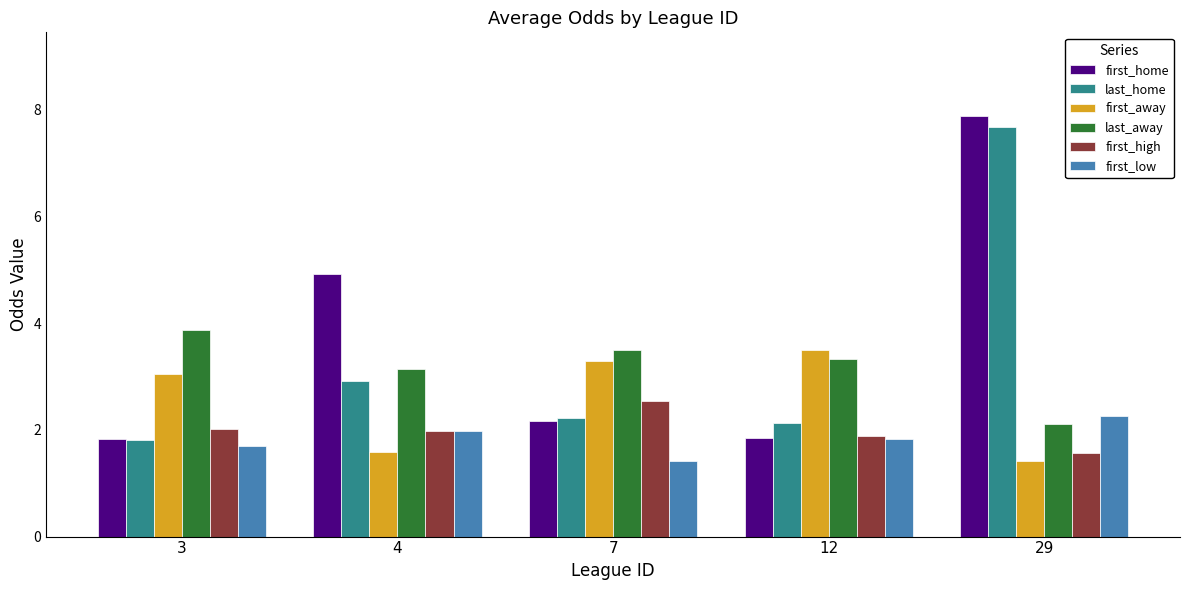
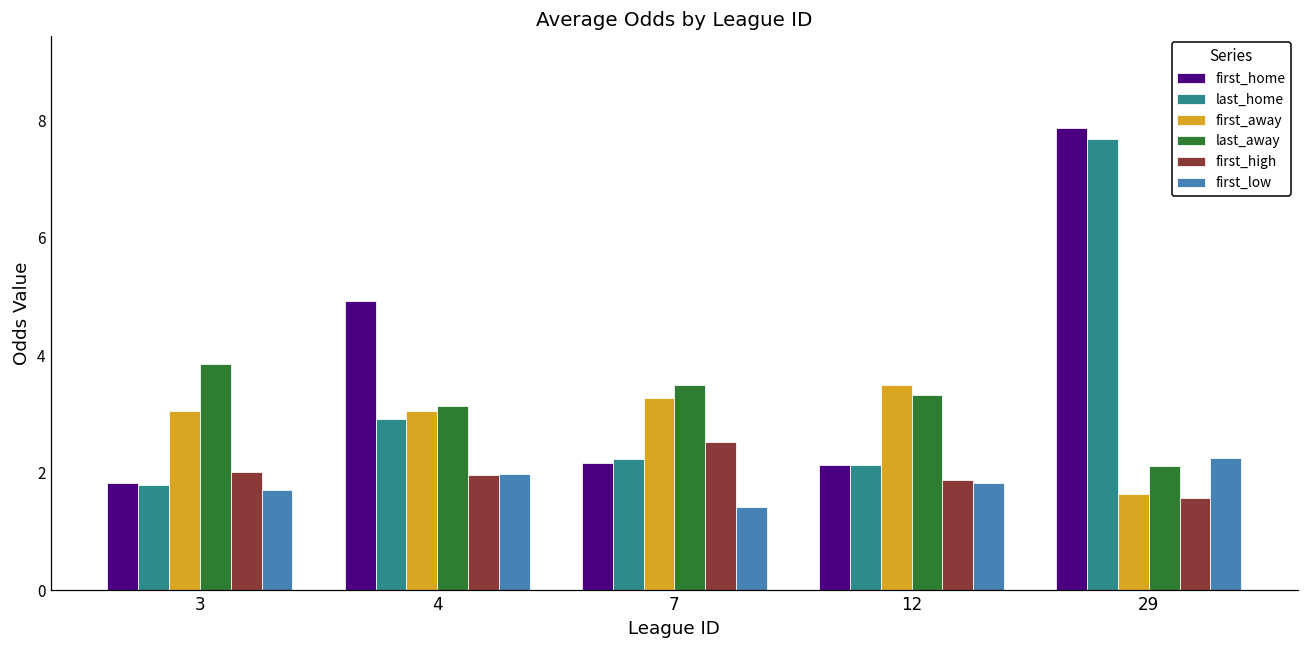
first_away, 4: 1.6 -> 3.1
first_home, 12: 1.9 -> 2.1
first_away, 29: 1.4 -> 1.6
